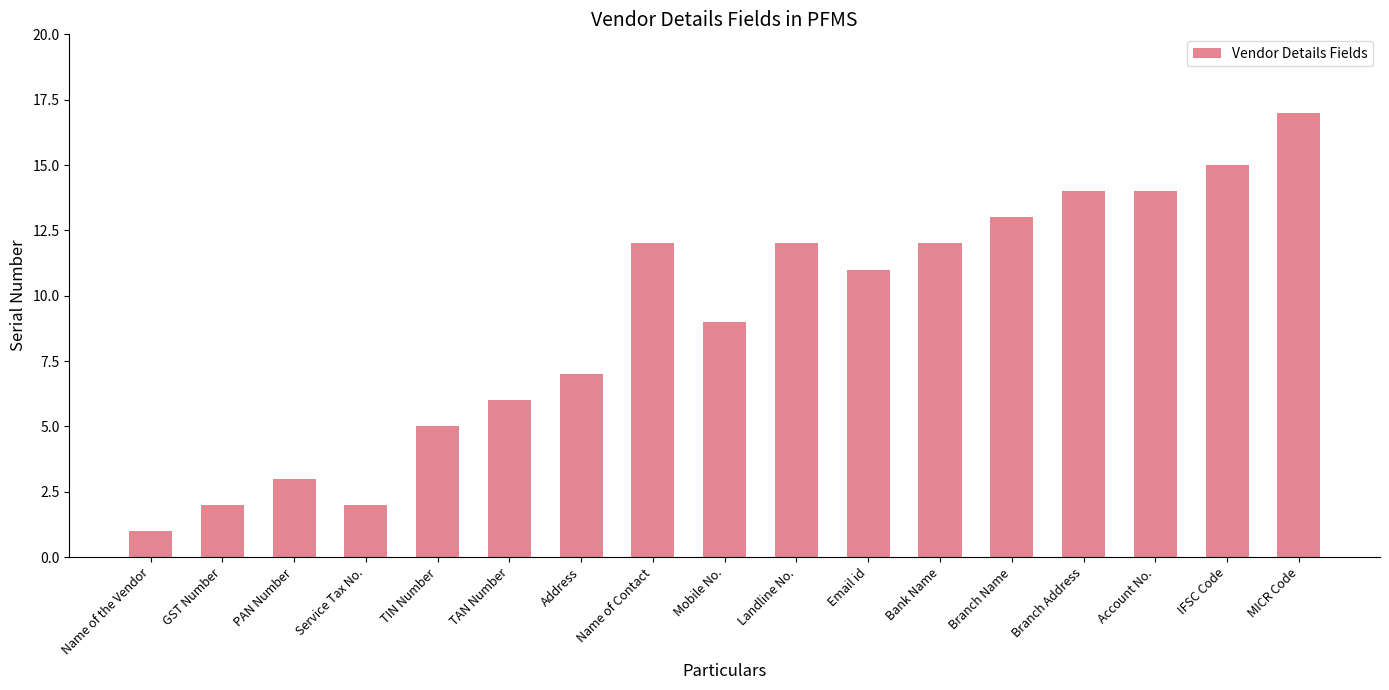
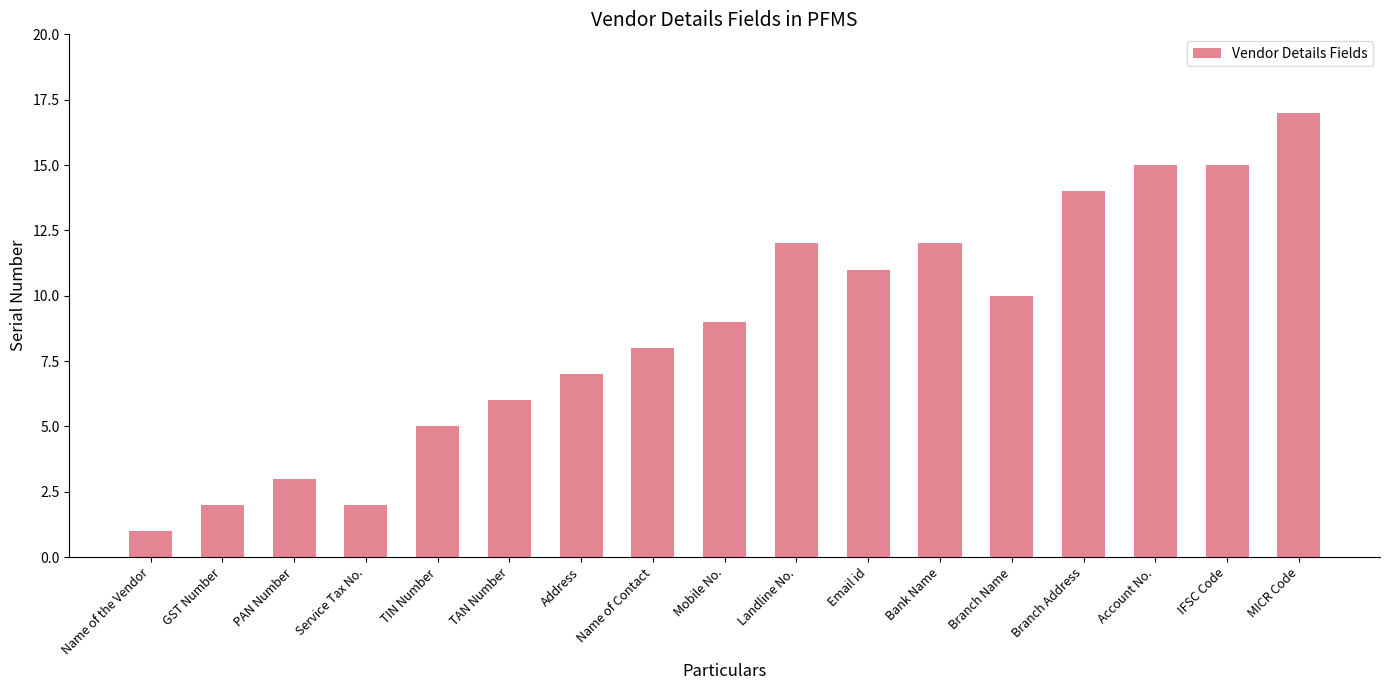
Name of Contact: 12 -> 8
Branch Name: 13 -> 10
Account No.: 14 -> 15
